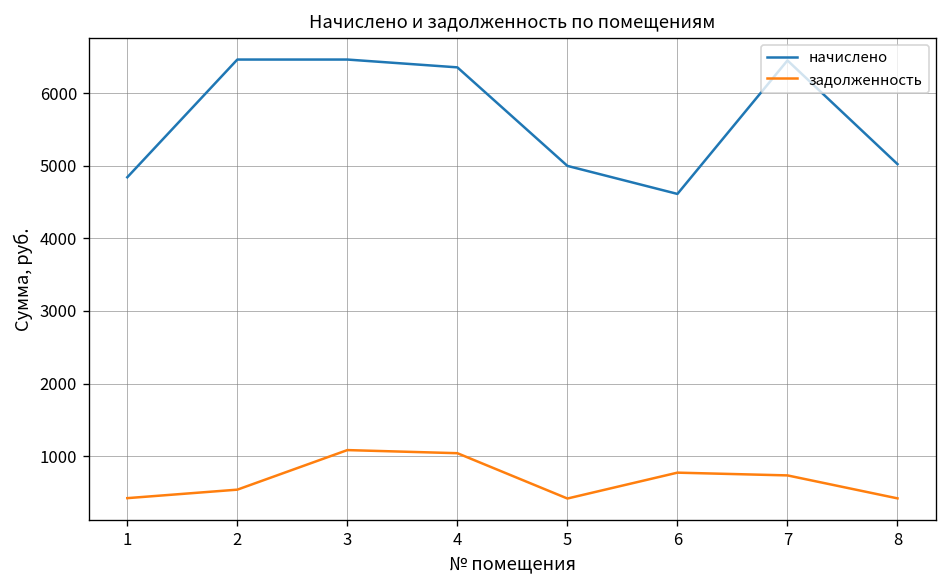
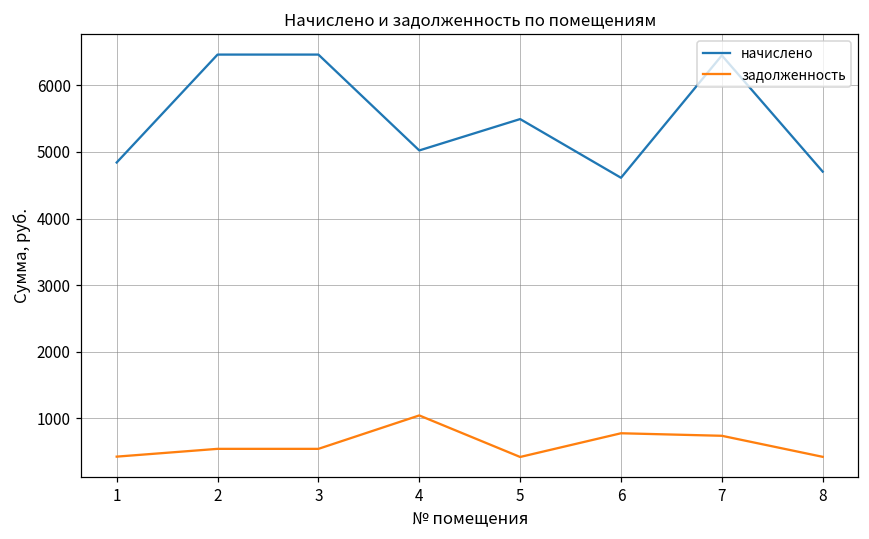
задолженность, 3: 1100 -> 500
начислено, 4: 6400 -> 5000
начислено, 5: 5000 -> 5500
начислено, 8: 5000 -> 4700
